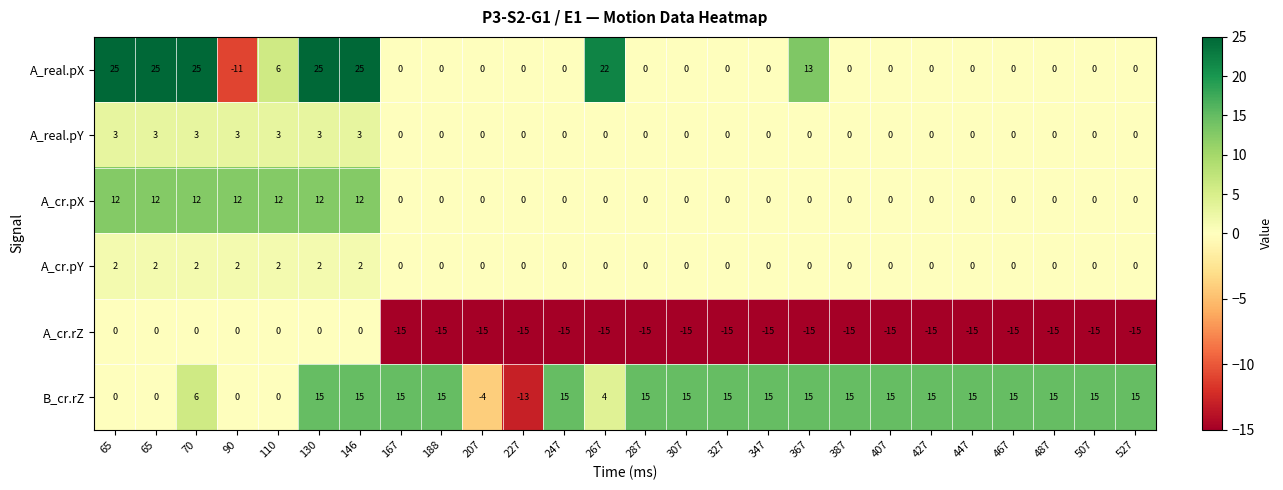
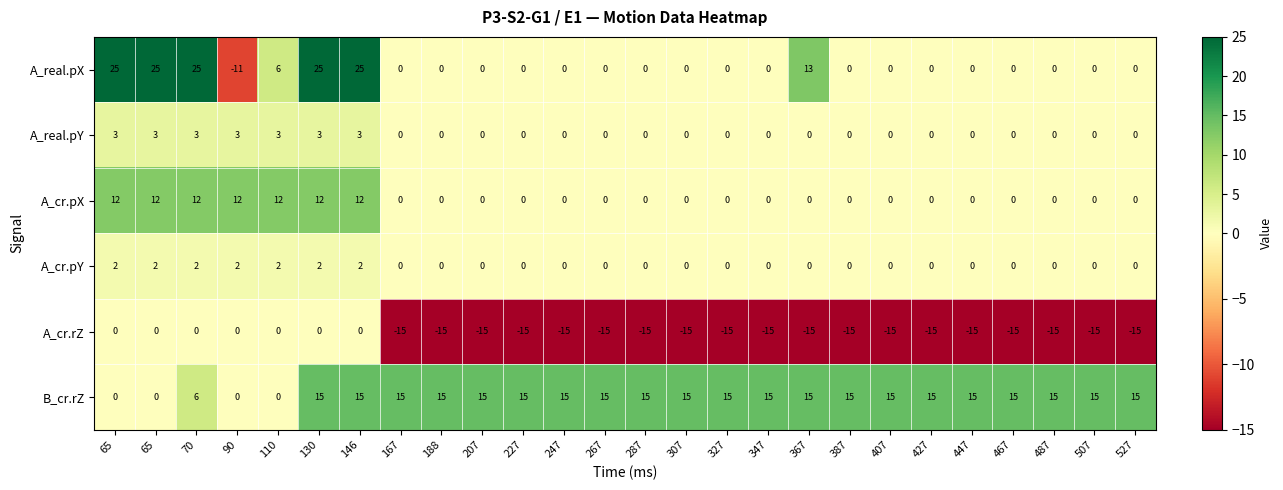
A_real.pX, 267: 22 -> 0
B_cr.rZ, 207: -4 -> 15
B_cr.rZ, 227: -13 -> 15
B_cr.rZ, 267: 4 -> 15
